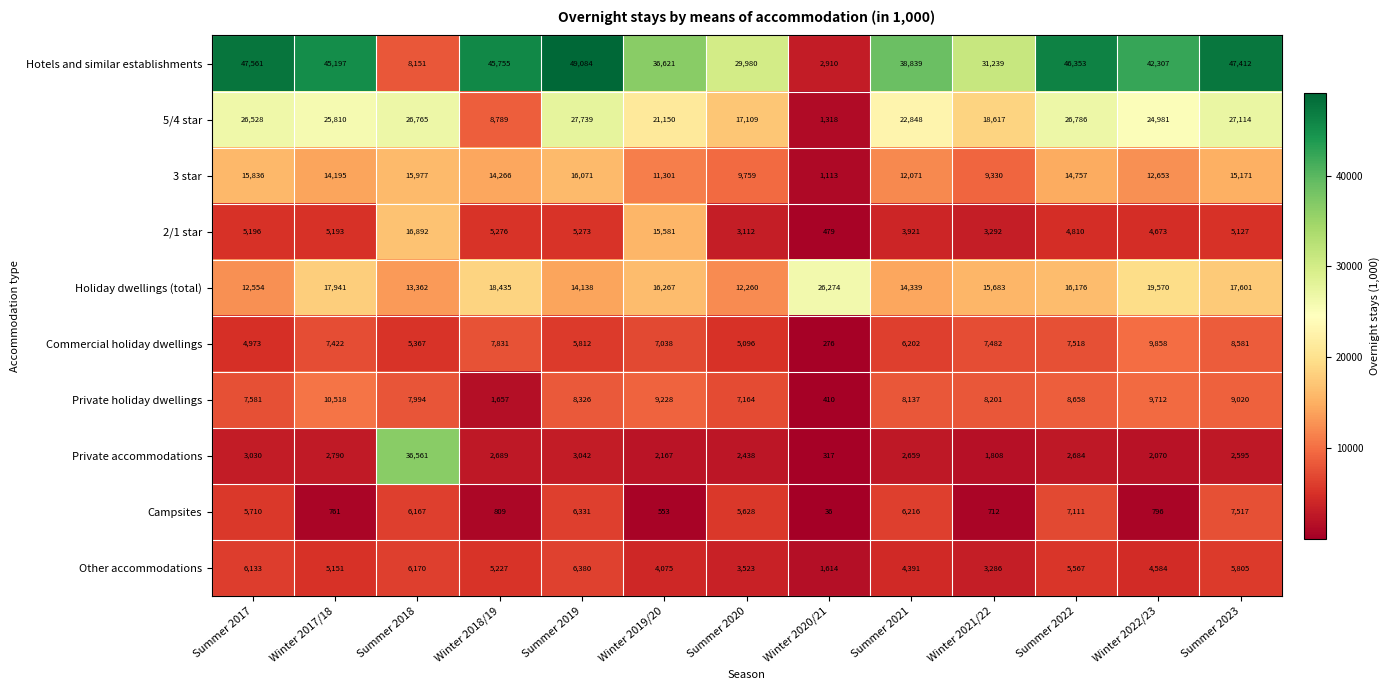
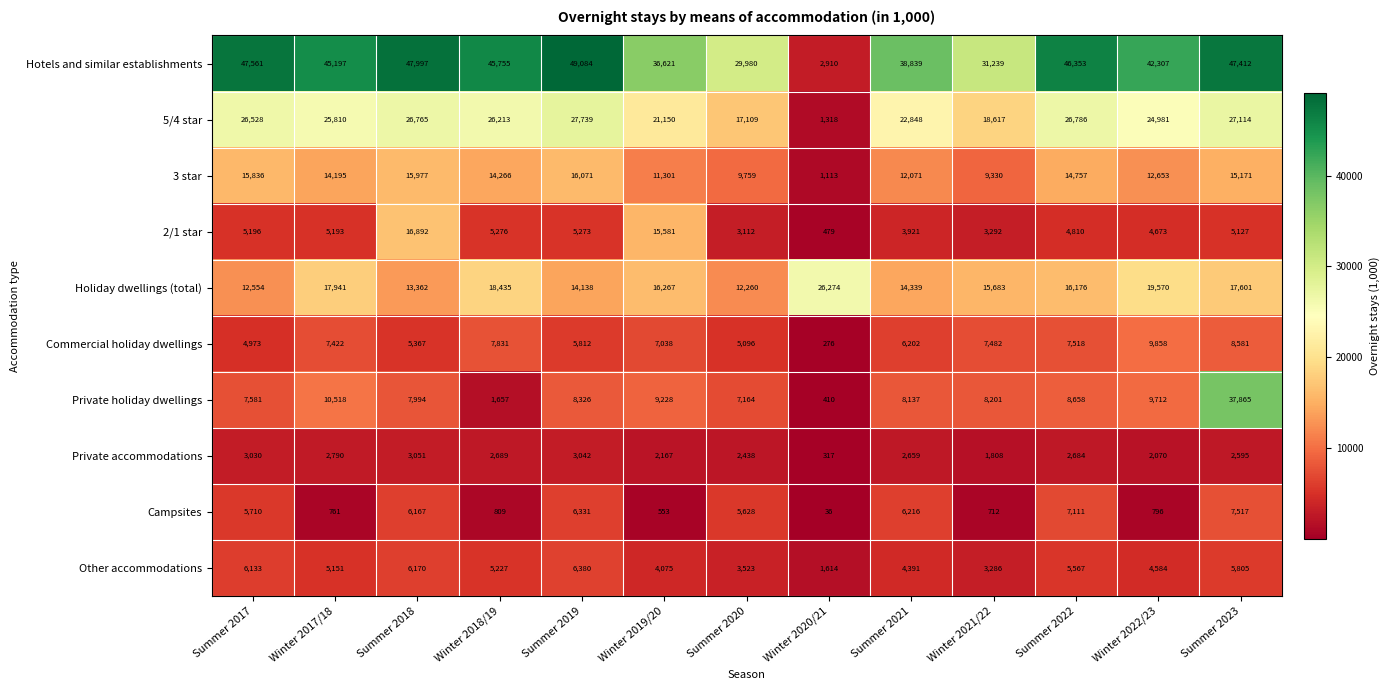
Hotels and similar establishments, Summer 2018: 8,151 -> 47,997
5/4 star, Winter 2018/19: 8,789 -> 26,213
Private holiday dwellings, Summer 2023: 9,020 -> 37,865
Private accommodations, Summer 2018: 36,561 -> 3,051
